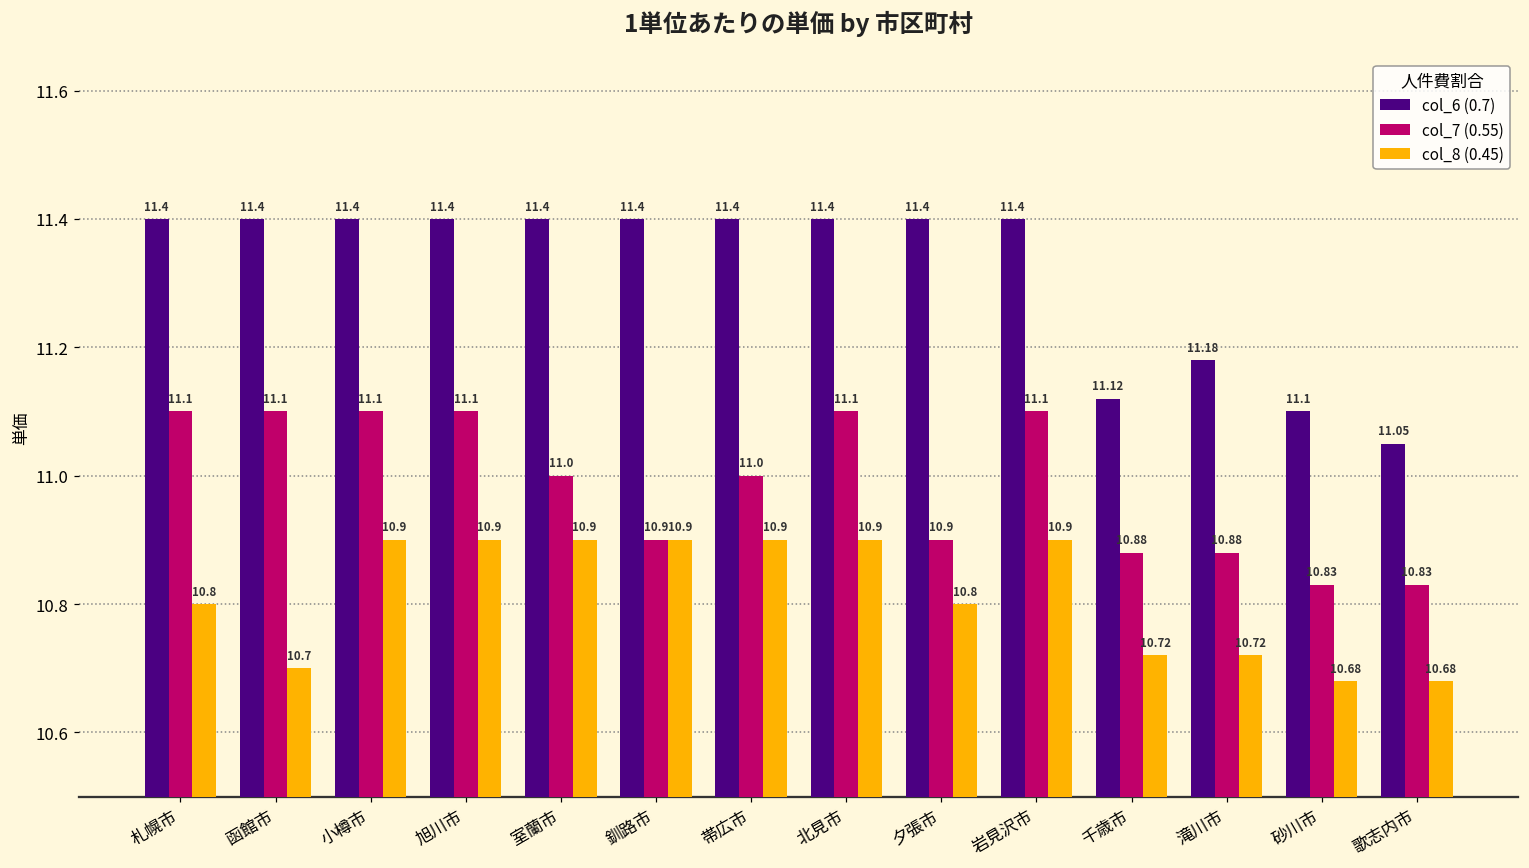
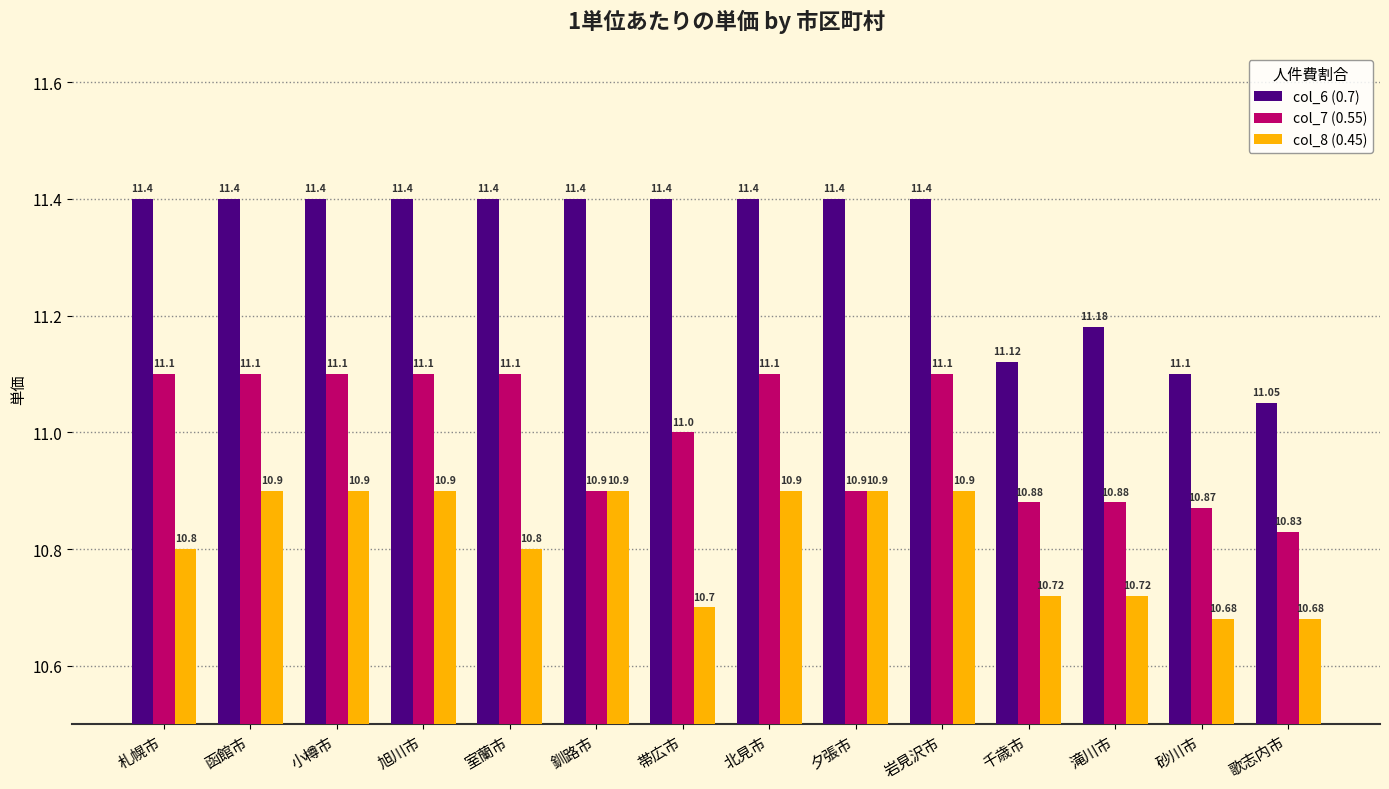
col_8 (0.45), 函館市: 10.7 -> 10.9
col_7 (0.55), 室蘭市: 11.0 -> 11.1
col_8 (0.45), 室蘭市: 10.9 -> 10.8
col_8 (0.45), 帯広市: 10.9 -> 10.7
col_8 (0.45), 夕張市: 10.8 -> 10.9
col_7 (0.55), 砂川市: 10.83 -> 10.87
